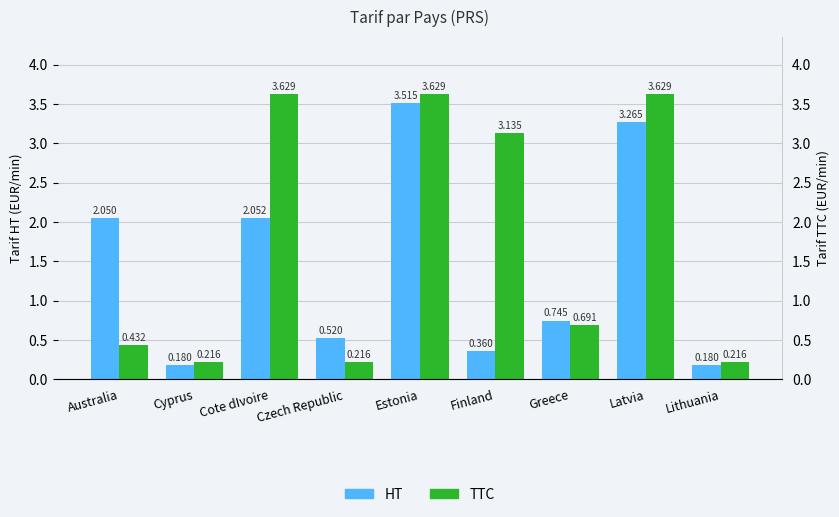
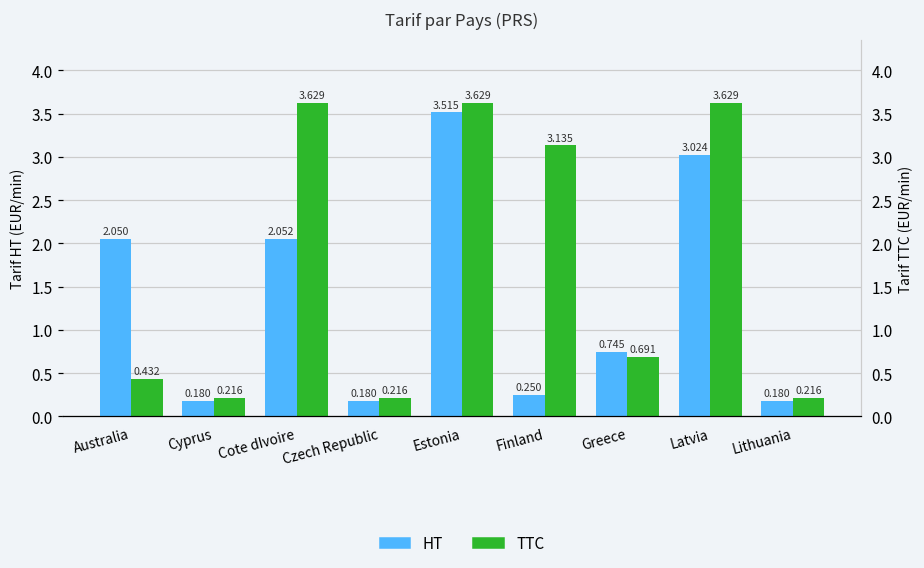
HT, Czech Republic: 0.520 -> 0.180
HT, Finland: 0.360 -> 0.250
HT, Latvia: 3.265 -> 3.024
